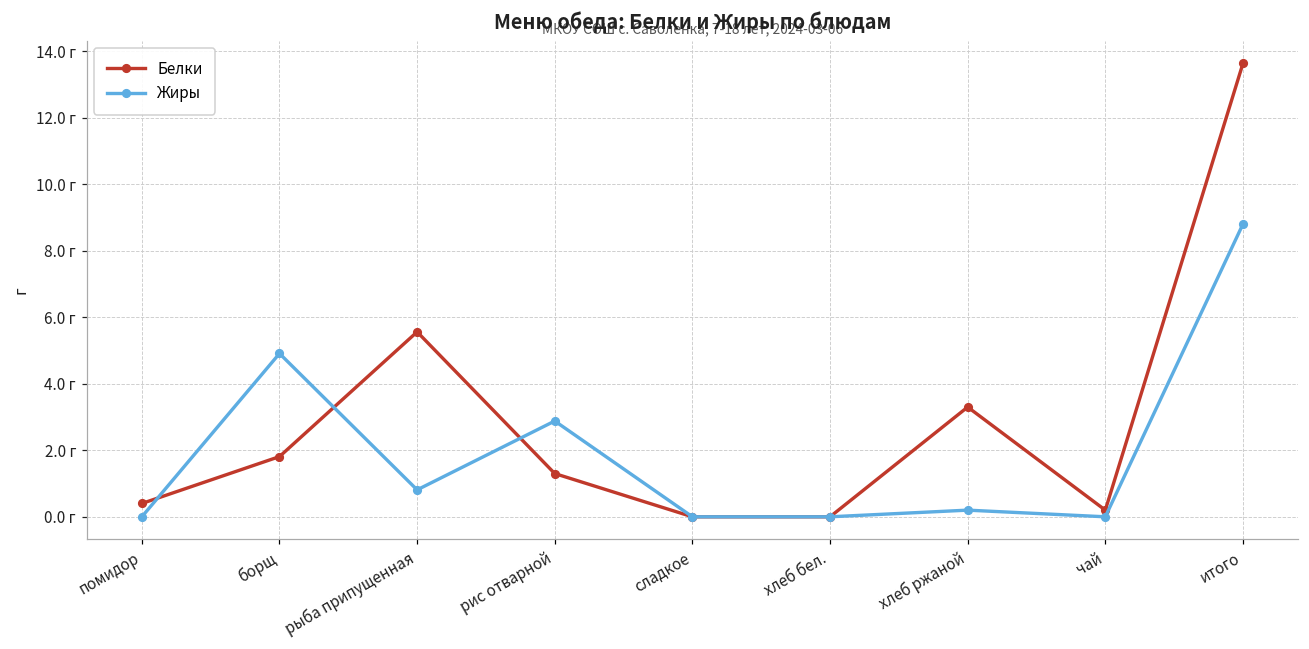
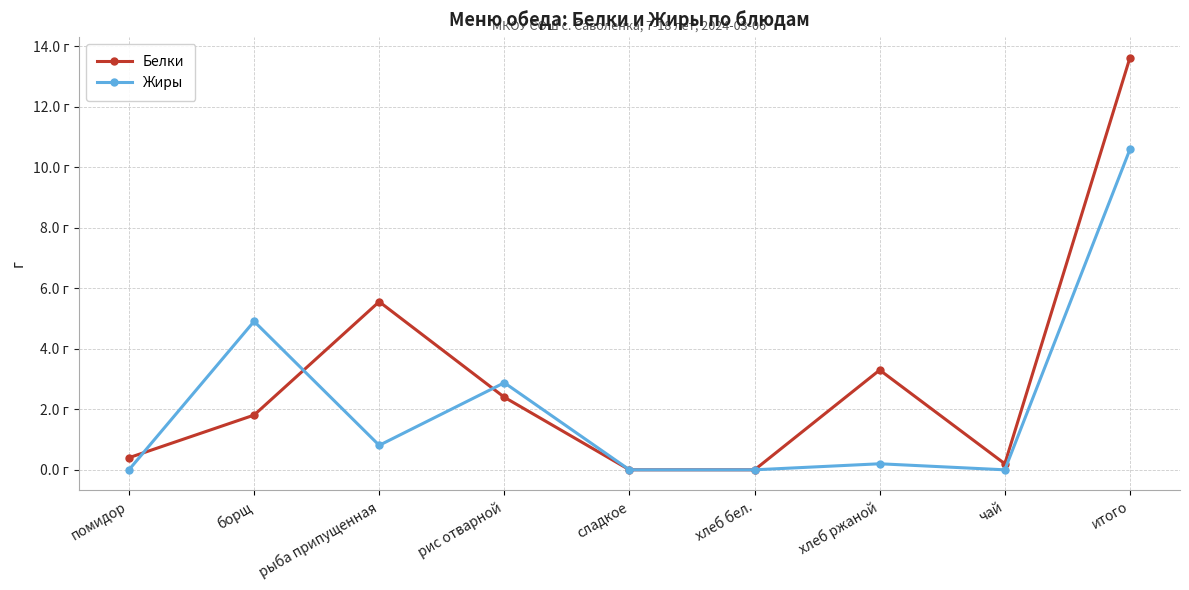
Белки, рис отварной: 1.3 г -> 2.4 г
Жиры, итого: 8.8 г -> 10.6 г
